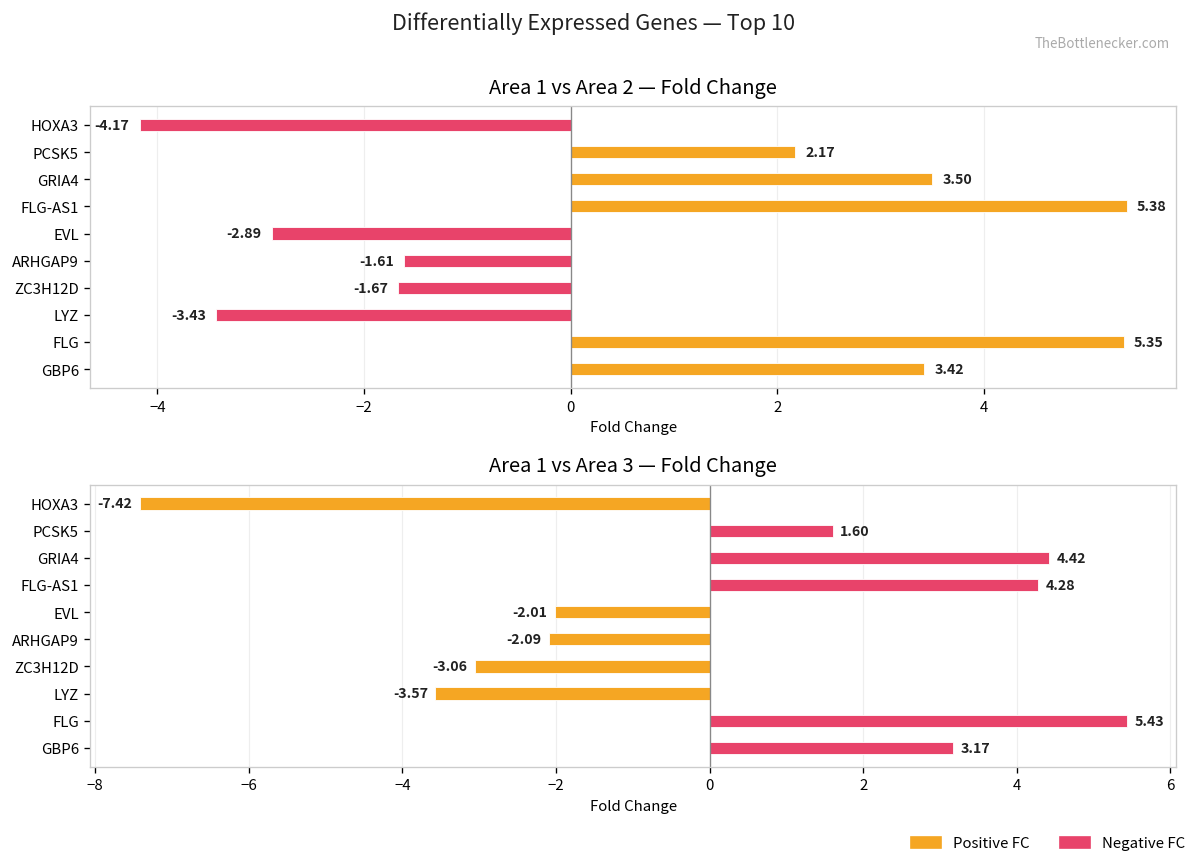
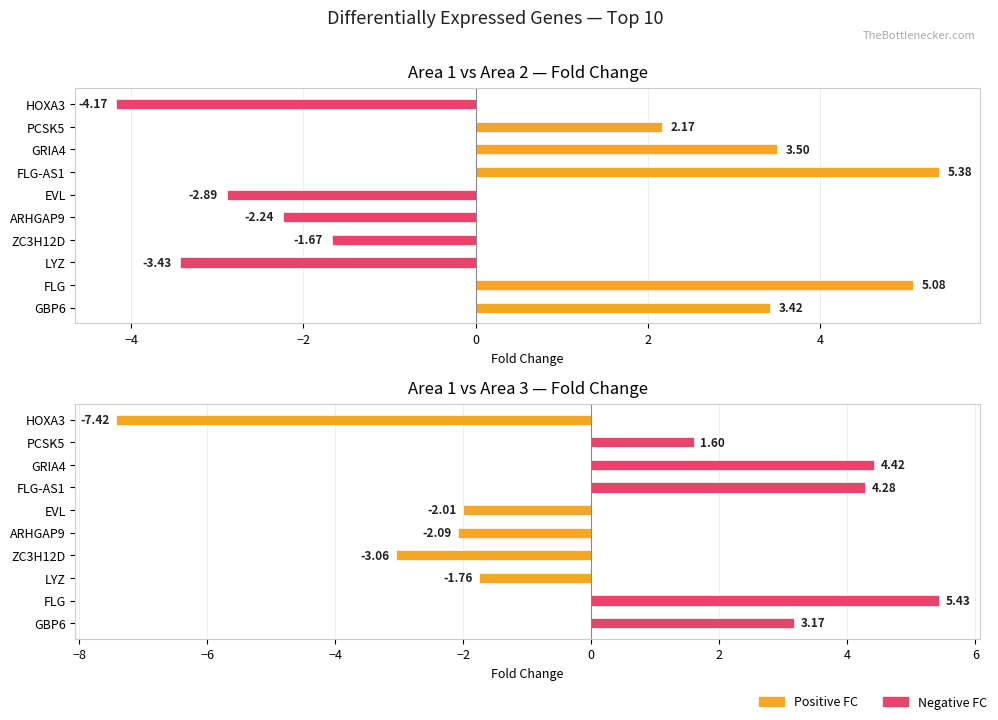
Area 1 vs Area 2 — Fold Change, ARHGAP9: -1.61 -> -2.24
Area 1 vs Area 2 — Fold Change, FLG: 5.35 -> 5.08
Area 1 vs Area 3 — Fold Change, LYZ: -3.57 -> -1.76
